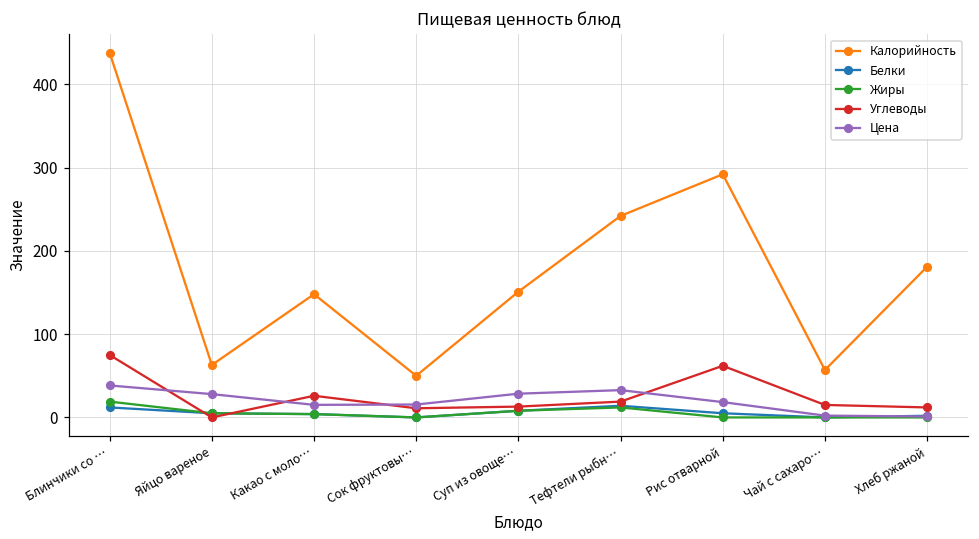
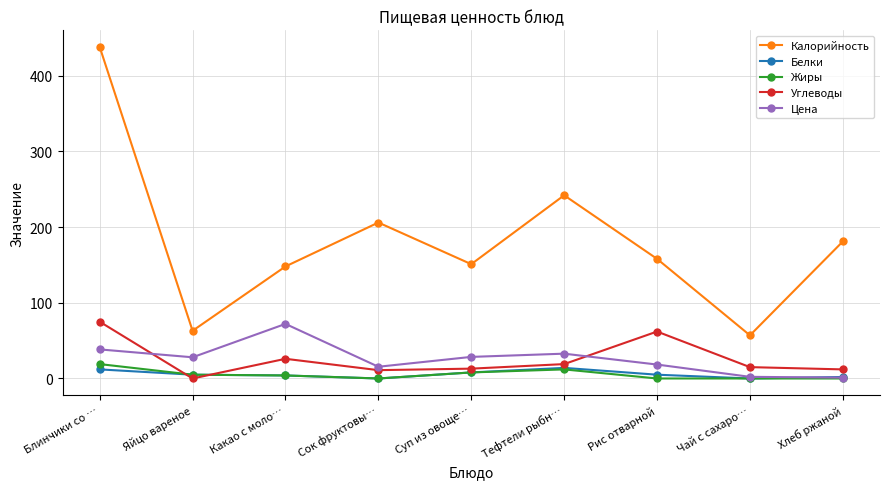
Цена, Какао с моло…: 20 -> 70
Калорийность, Сок фруктовы…: 50 -> 210
Калорийность, Рис отварной: 290 -> 160
